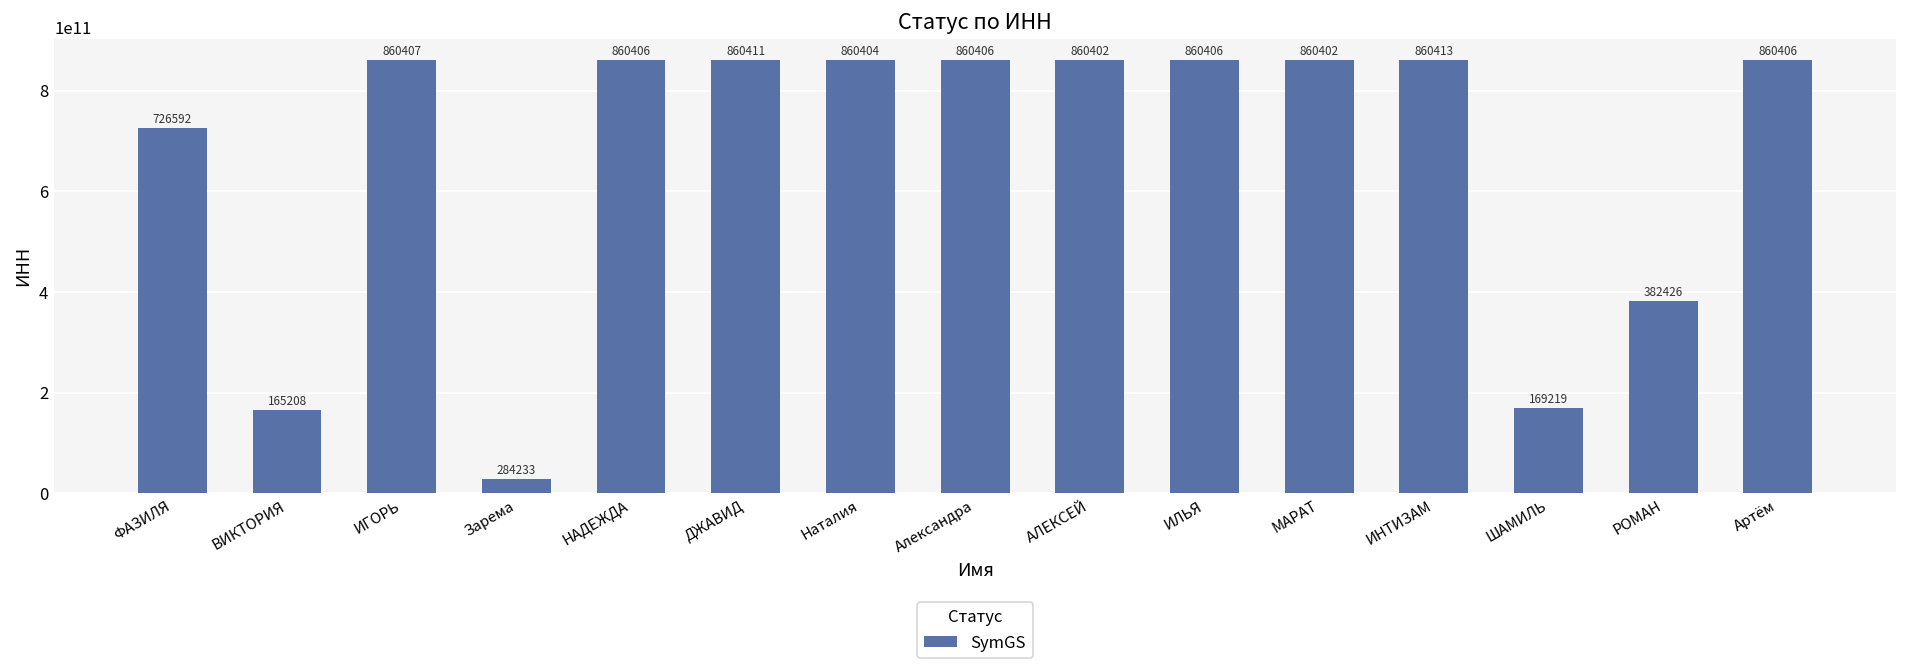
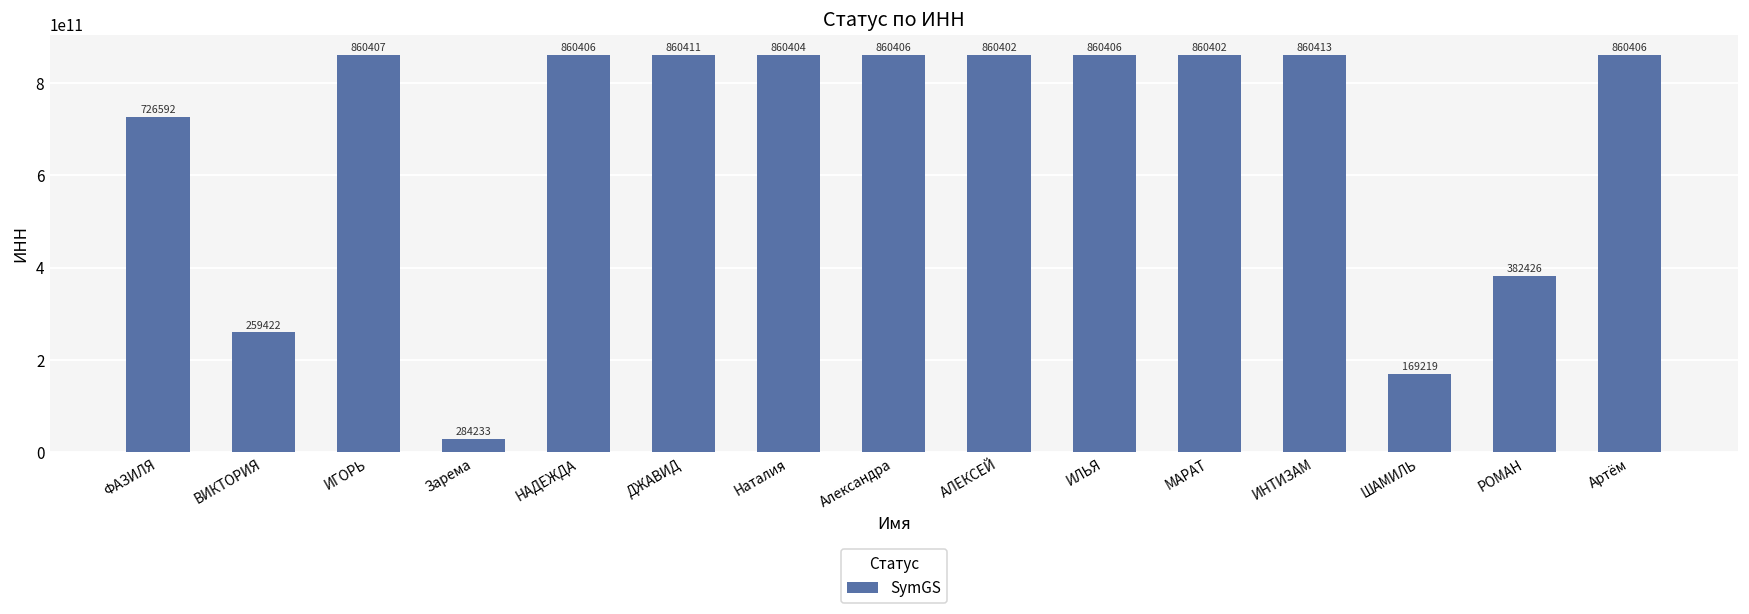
ВИКТОРИЯ: 165208 -> 259422
